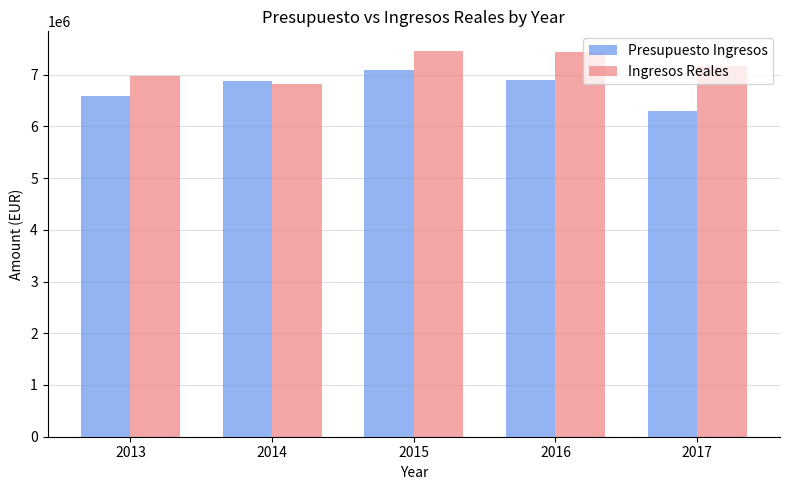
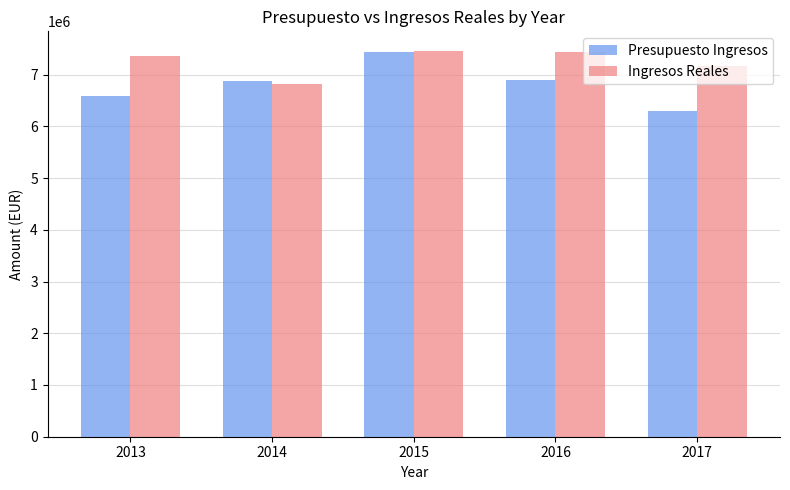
Ingresos Reales, 2013: 7000000 -> 7400000
Presupuesto Ingresos, 2015: 7100000 -> 7400000
